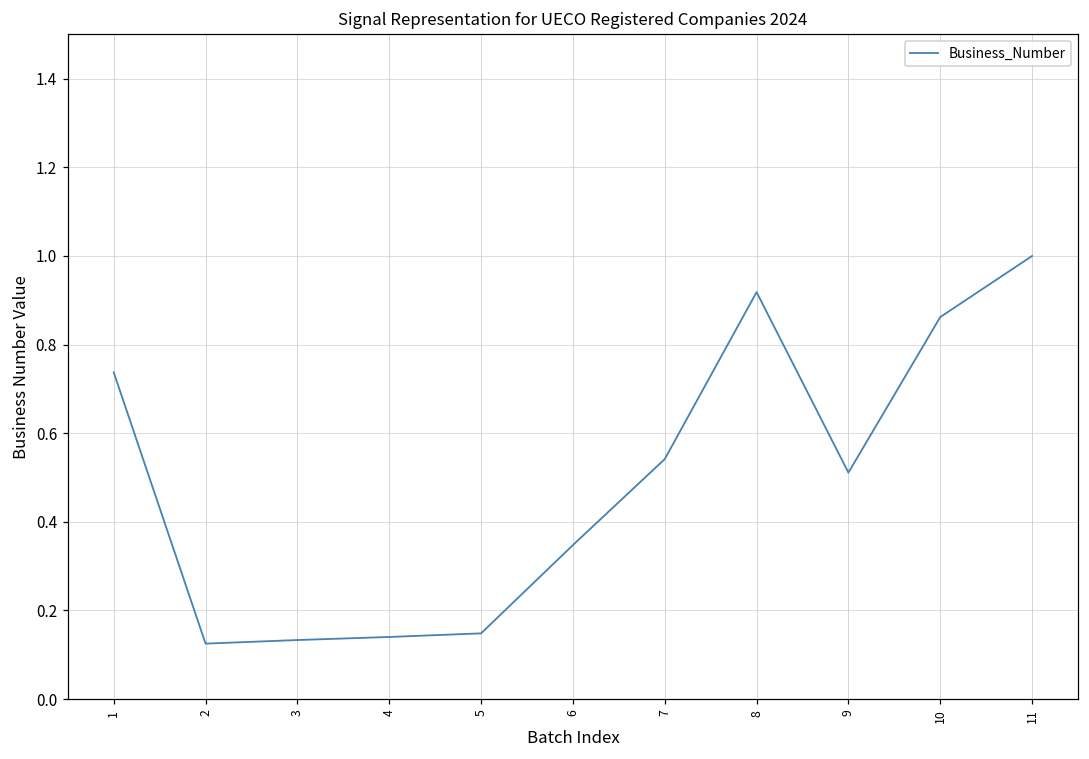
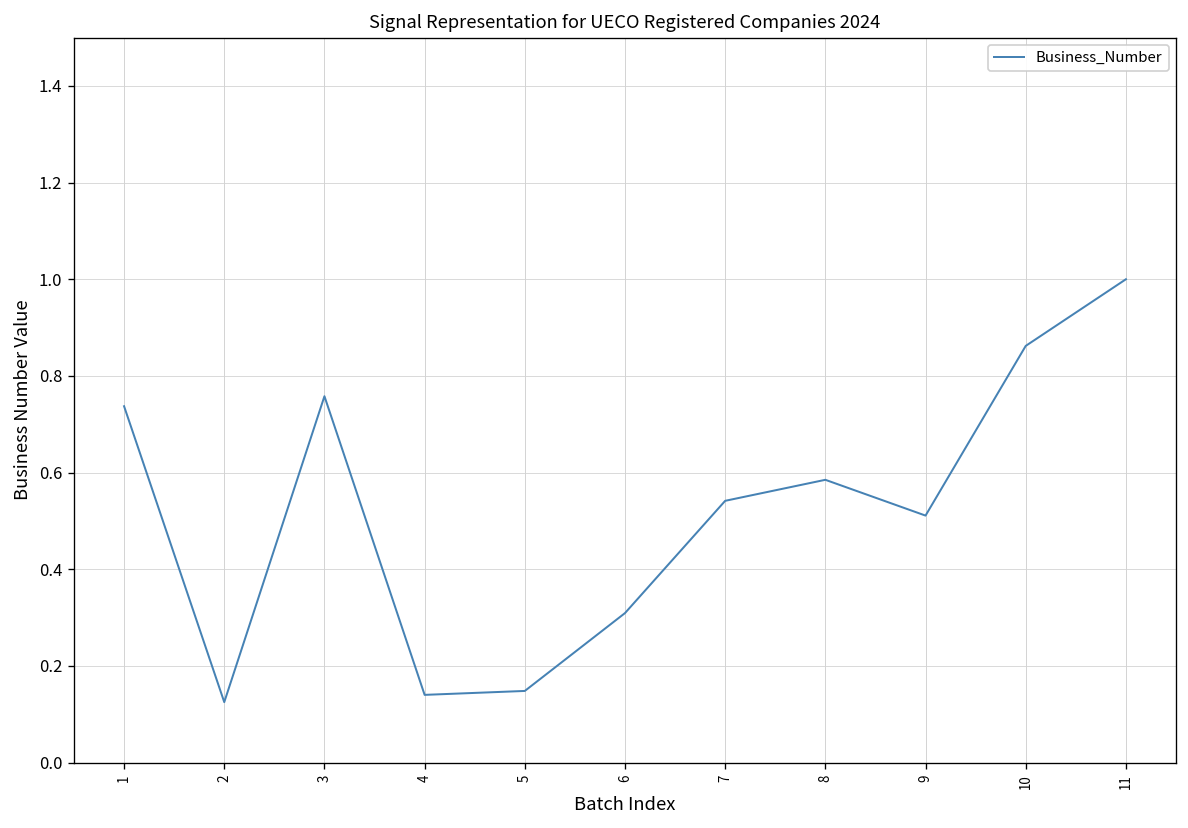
3: 0.13 -> 0.76
6: 0.35 -> 0.31
8: 0.92 -> 0.59
